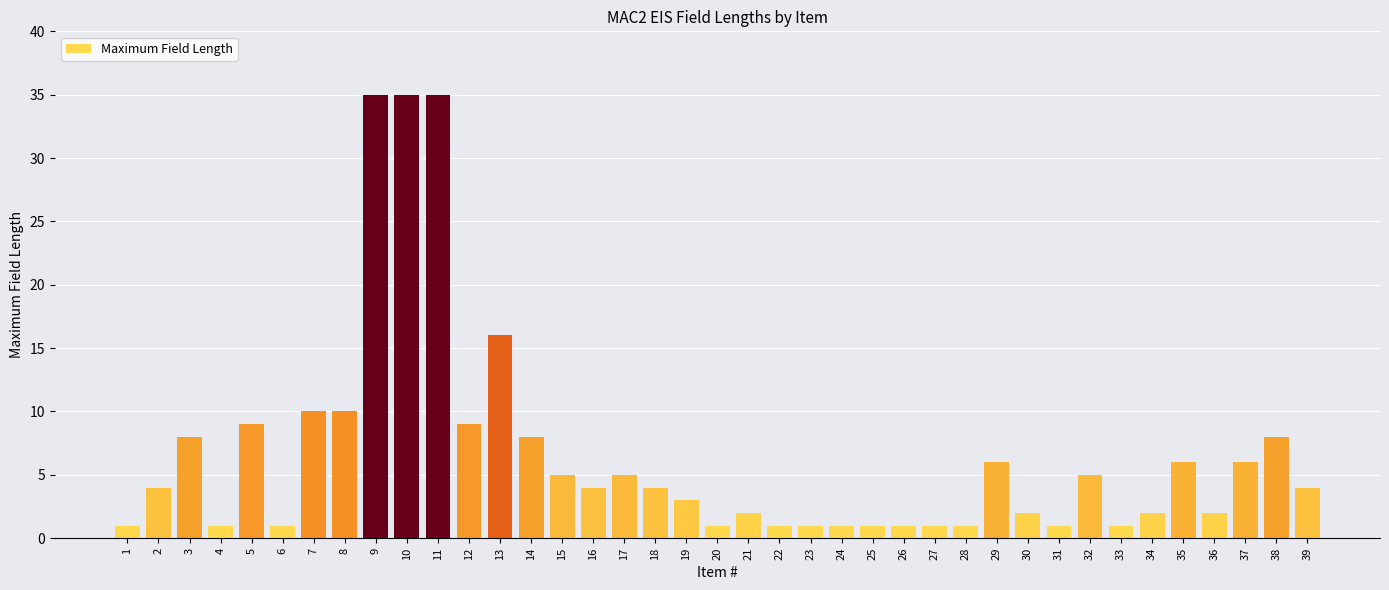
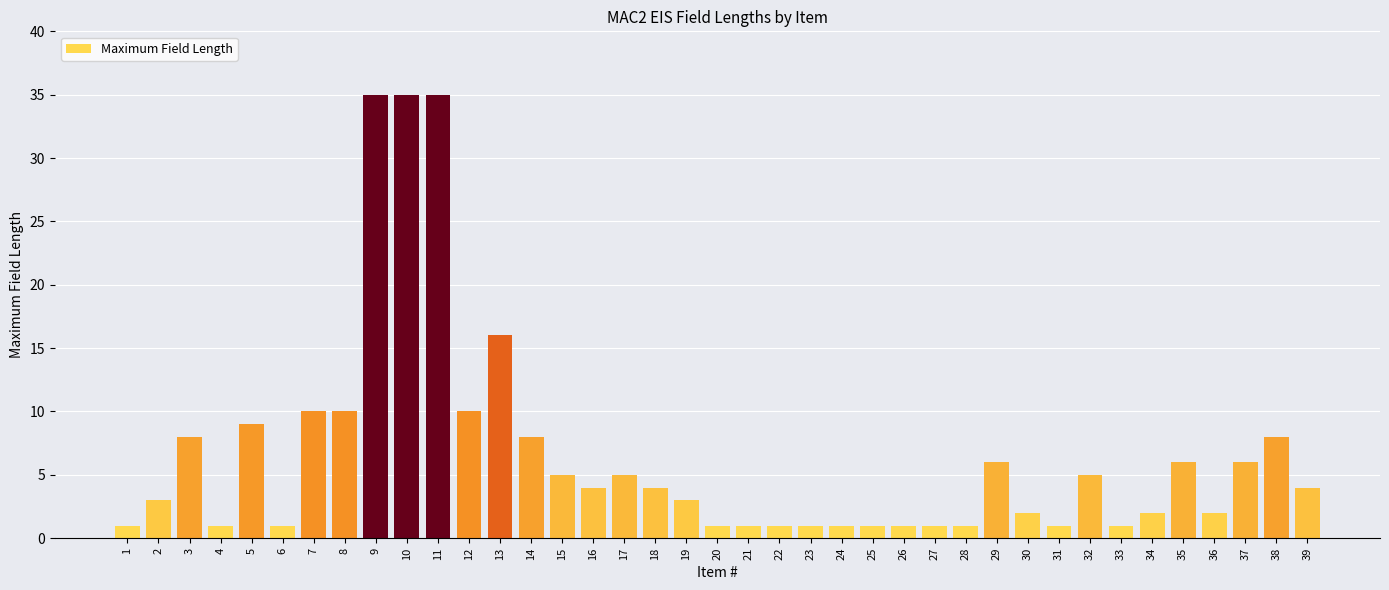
2: 4 -> 3
12: 9 -> 10
21: 2 -> 1
